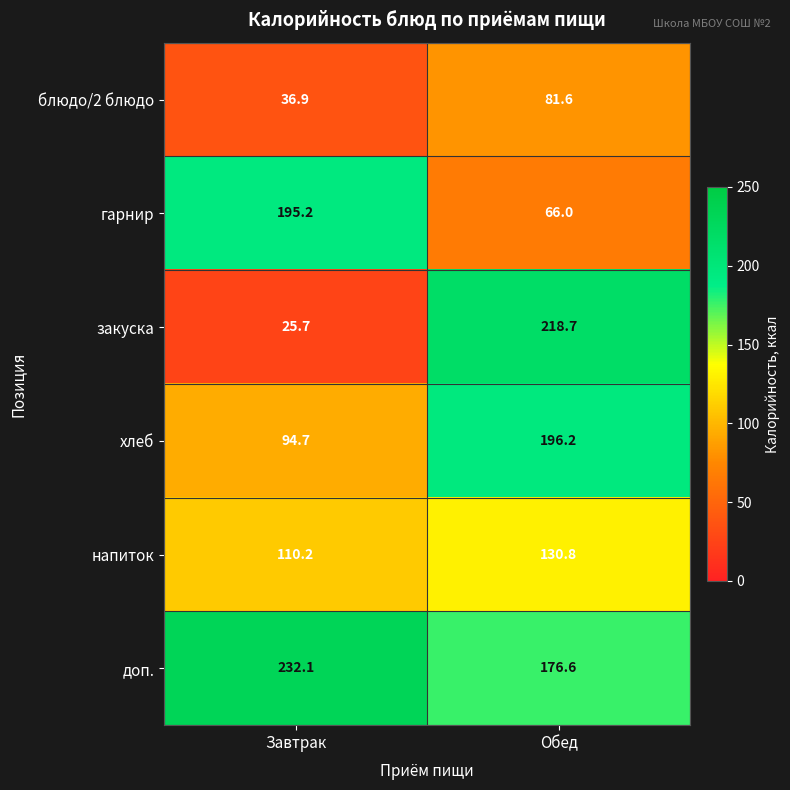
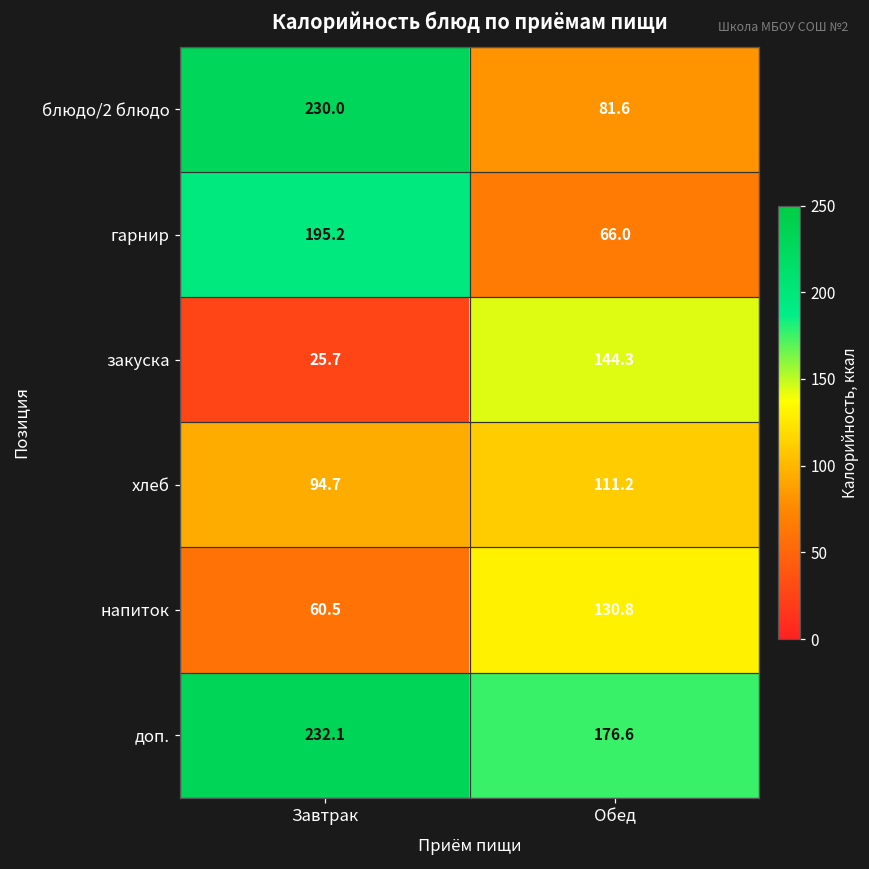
блюдо/2 блюдо, Завтрак: 36.9 -> 230.0
закуска, Обед: 218.7 -> 144.3
хлеб, Обед: 196.2 -> 111.2
напиток, Завтрак: 110.2 -> 60.5
